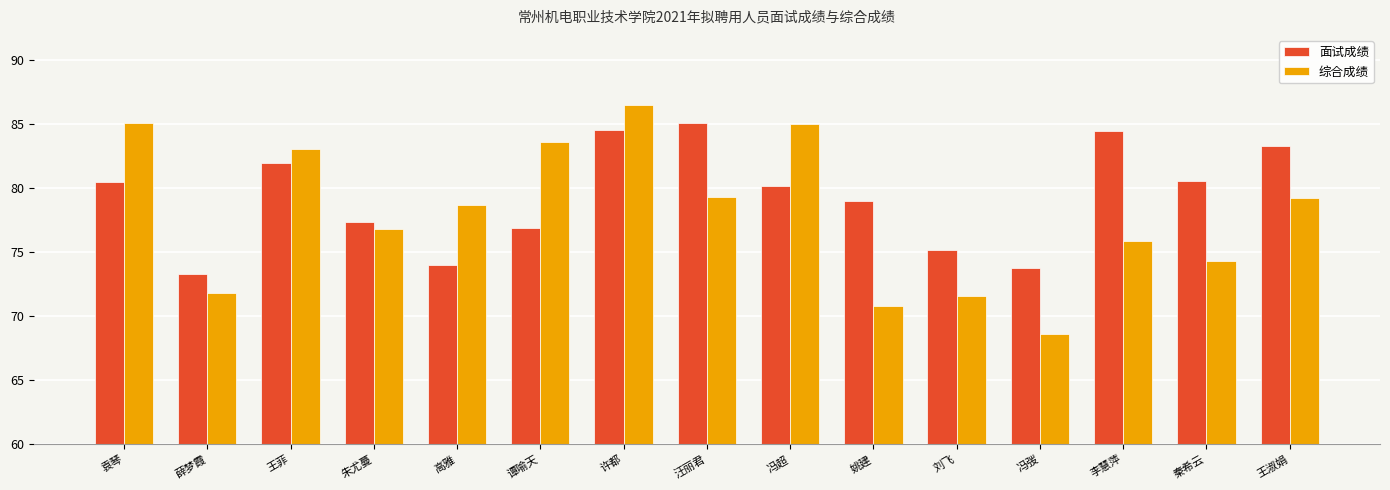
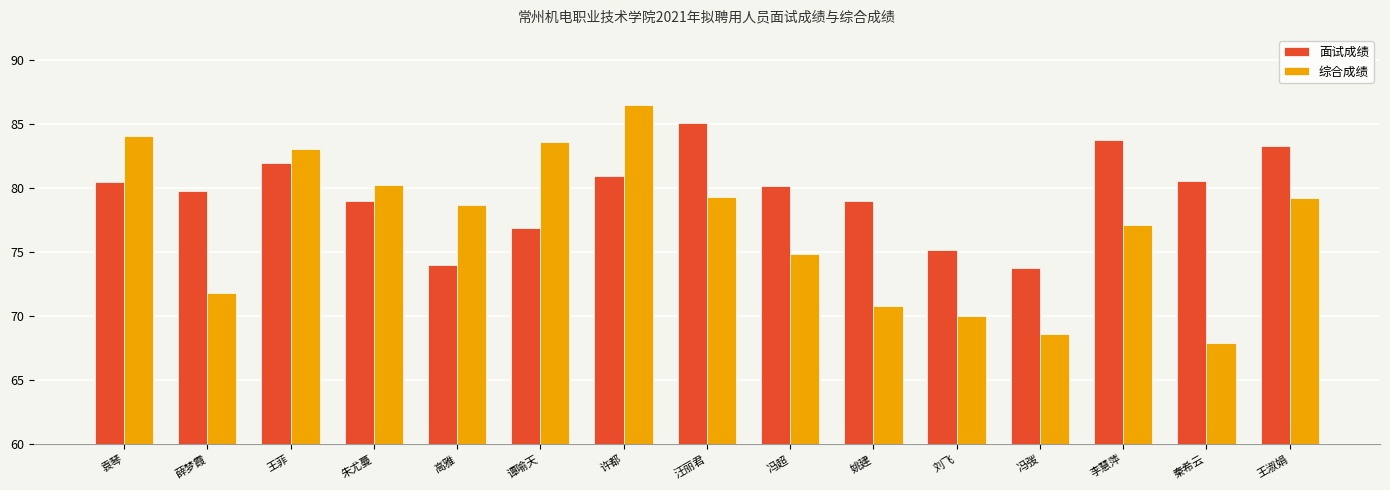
综合成绩, 袁琴: 85.1 -> 84.1
面试成绩, 薛梦霞: 73.3 -> 79.8
面试成绩, 朱尤蔓: 77.4 -> 79.0
综合成绩, 朱尤蔓: 76.8 -> 80.3
面试成绩, 许都: 84.6 -> 81.0
综合成绩, 冯超: 85.0 -> 74.9
综合成绩, 刘飞: 71.6 -> 70.0
面试成绩, 李慧萍: 84.5 -> 83.8
综合成绩, 李慧萍: 75.9 -> 77.2
综合成绩, 秦希云: 74.3 -> 67.9
